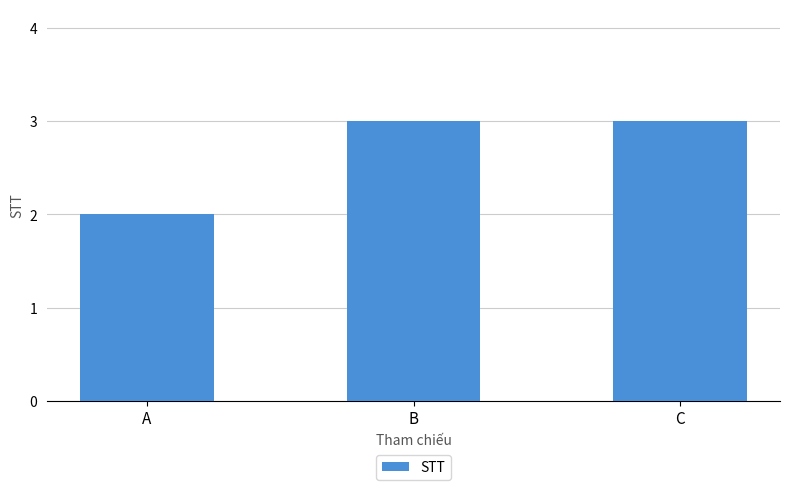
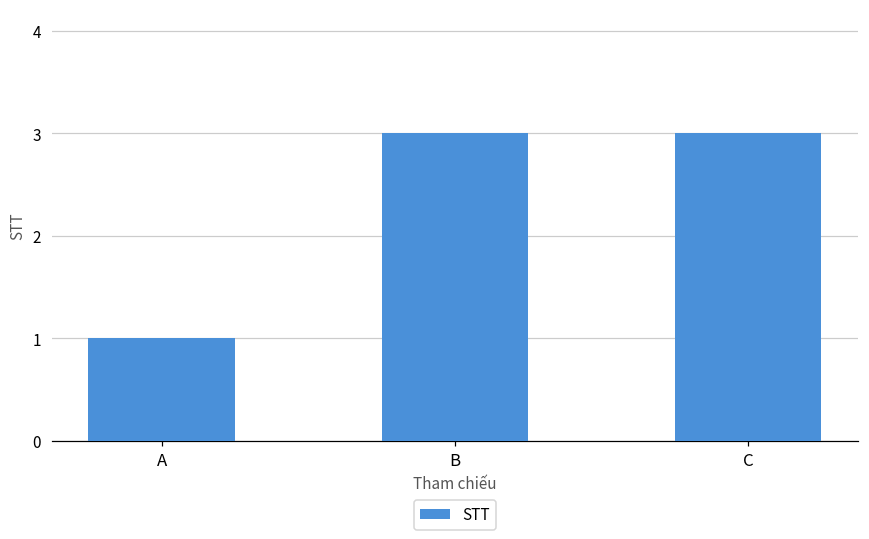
A: 2 -> 1
